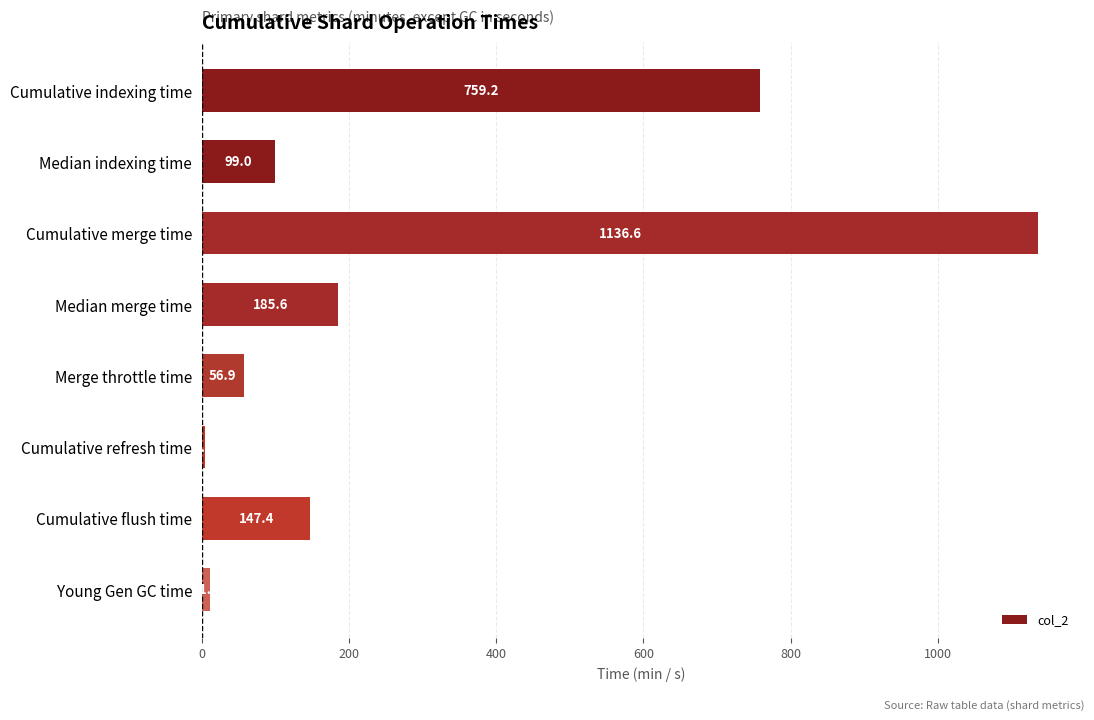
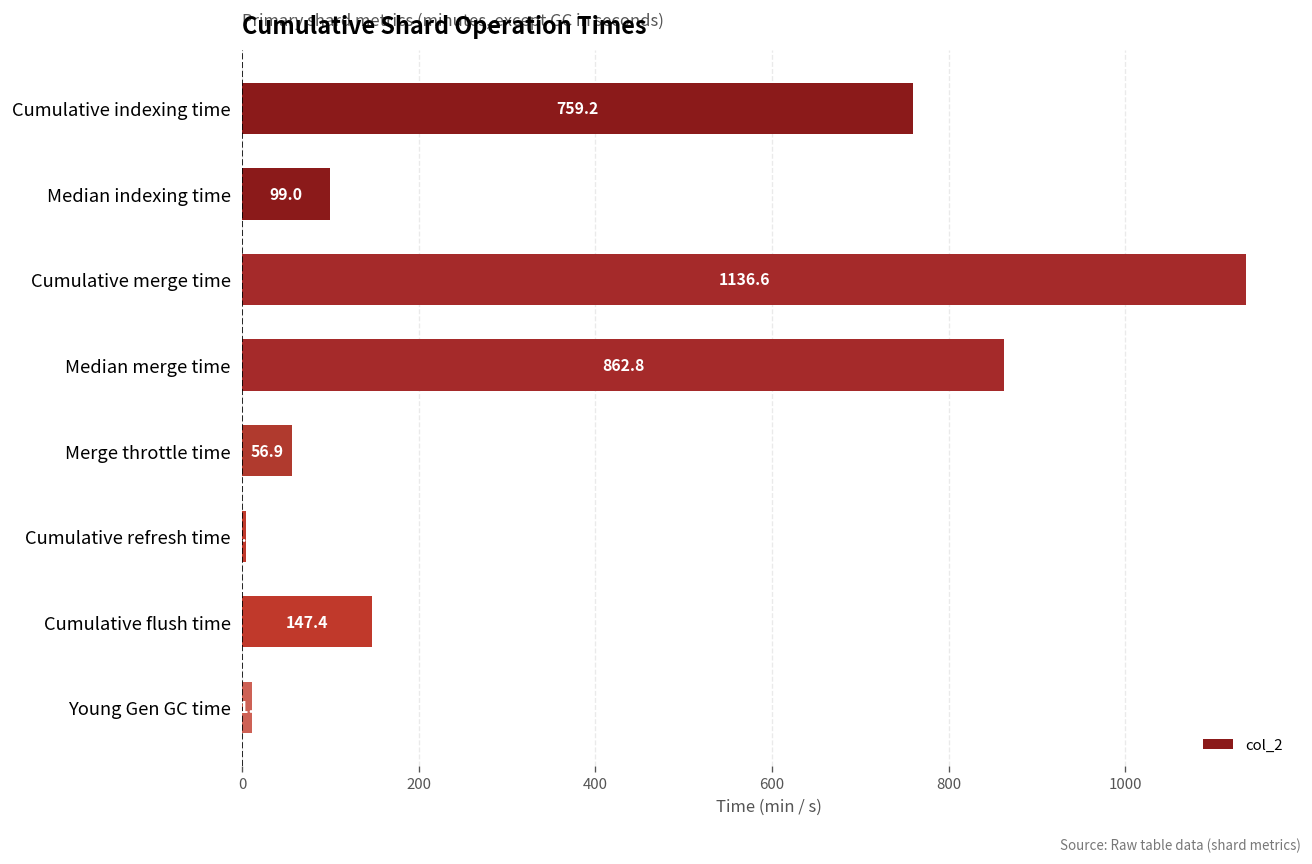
Median merge time: 185.6 -> 862.8
